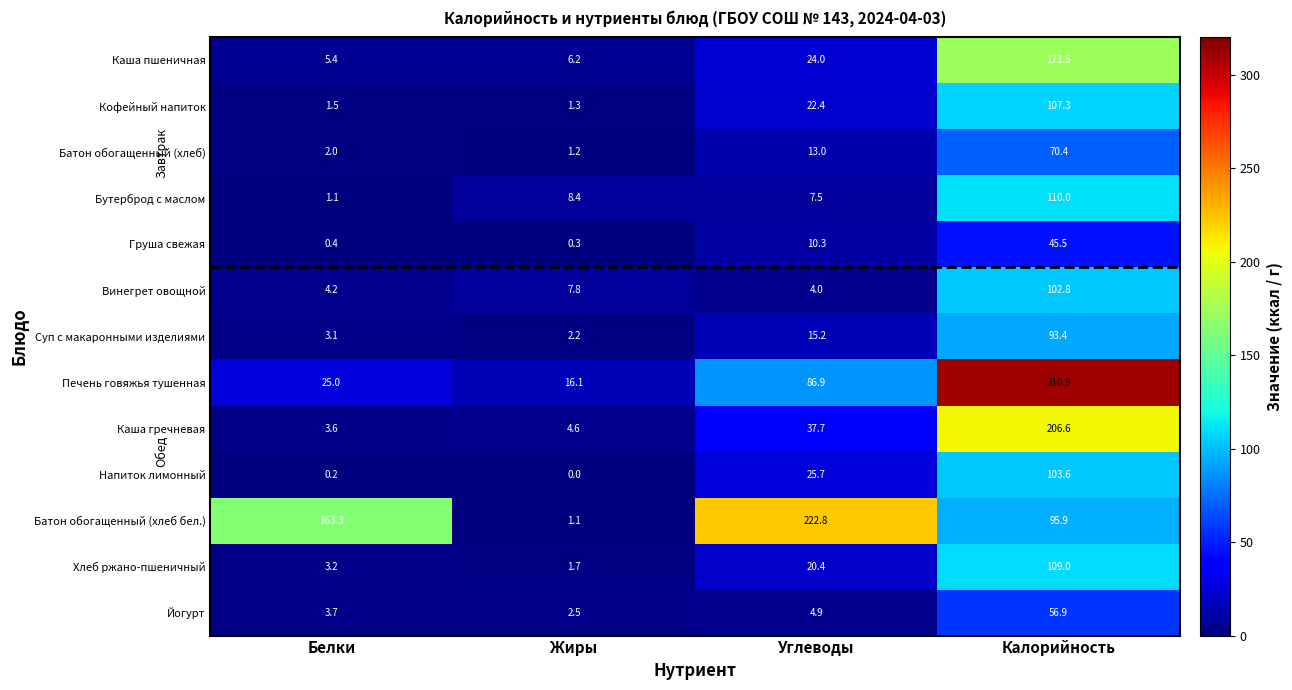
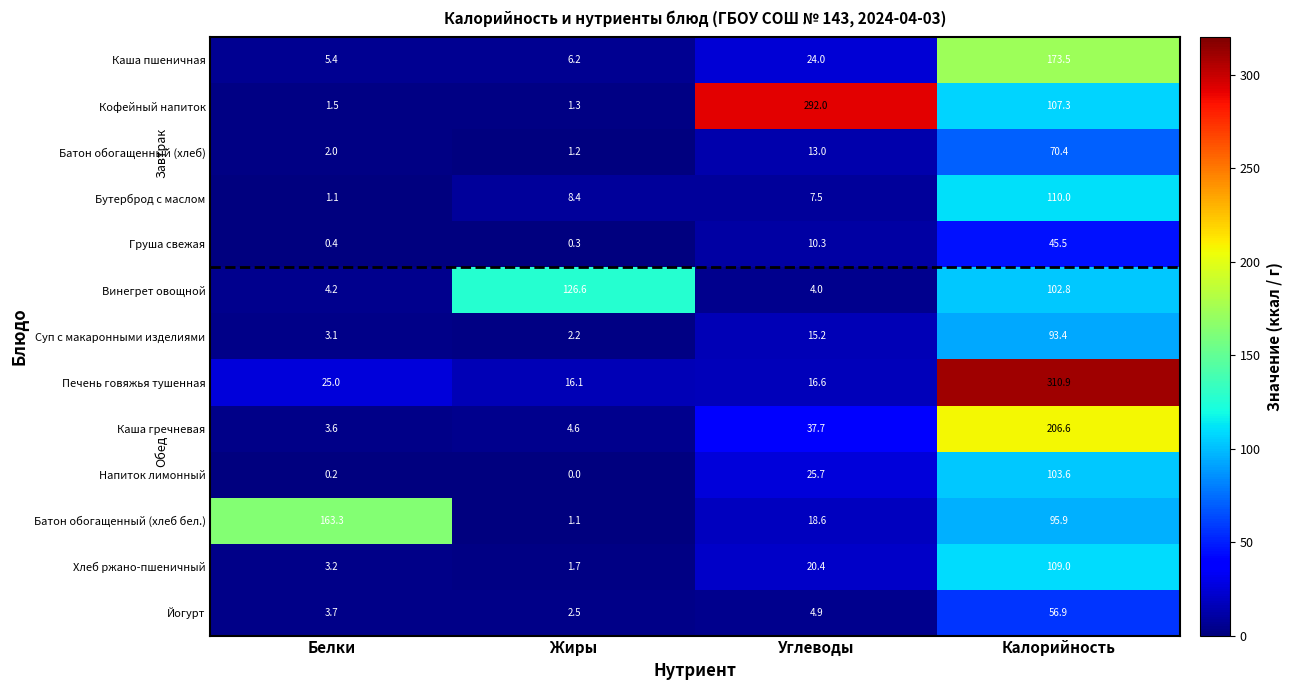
Кофейный напиток, Углеводы: 22.4 -> 292.0
Винегрет овощной, Жиры: 7.8 -> 126.6
Печень говяжья тушенная, Углеводы: 86.9 -> 16.6
Батон обогащенный (хлеб бел.), Углеводы: 222.8 -> 18.6
